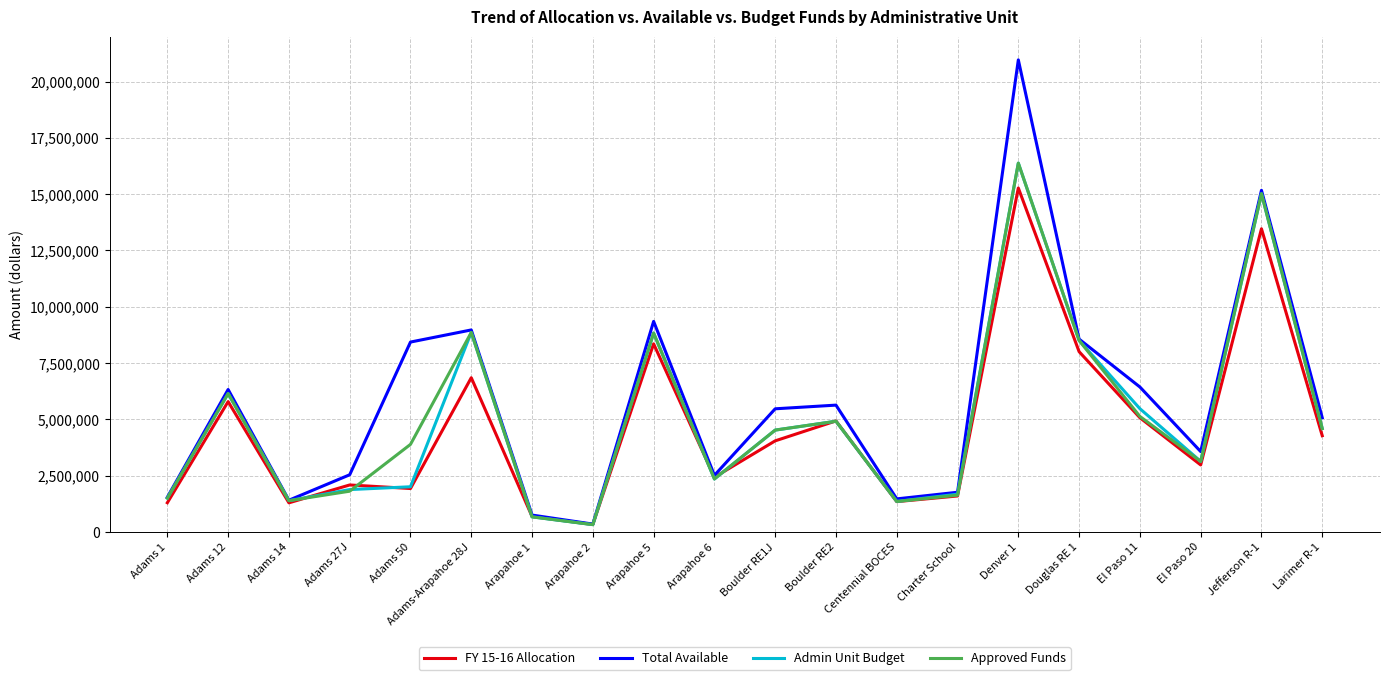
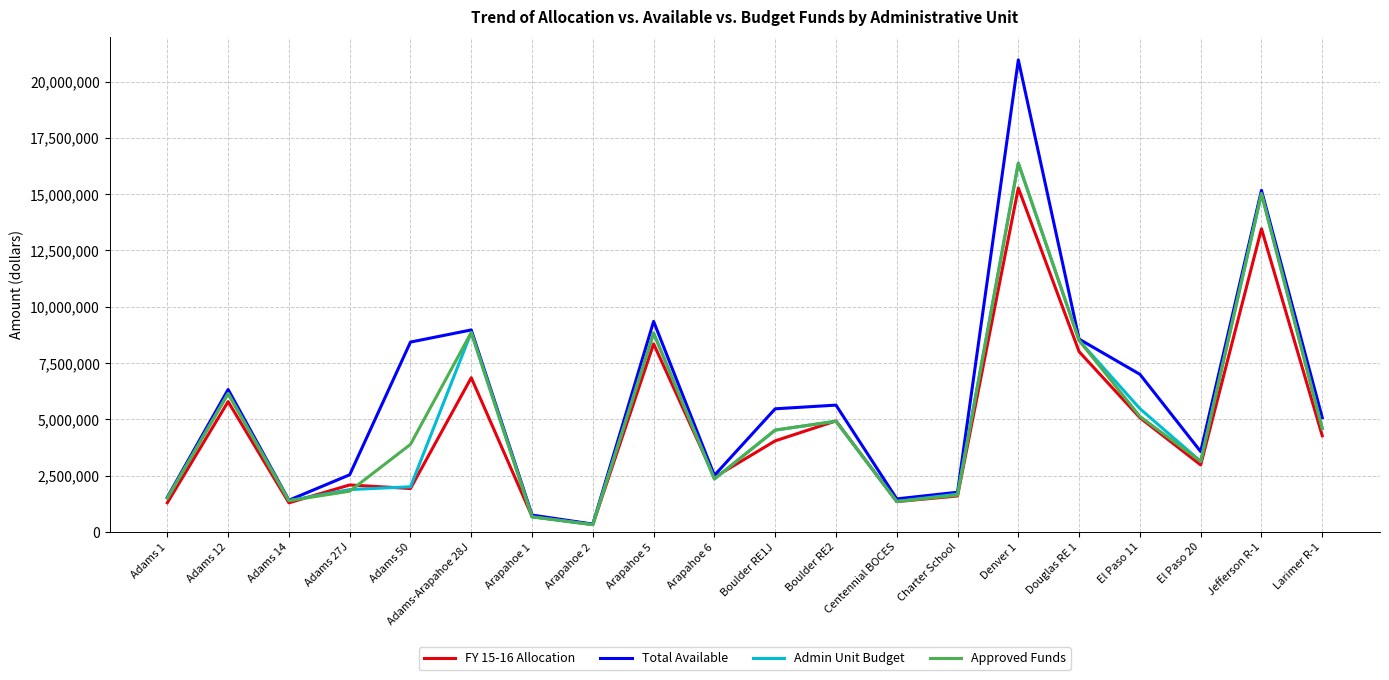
Total Available, El Paso 11: 6,400,000 -> 7,000,000
